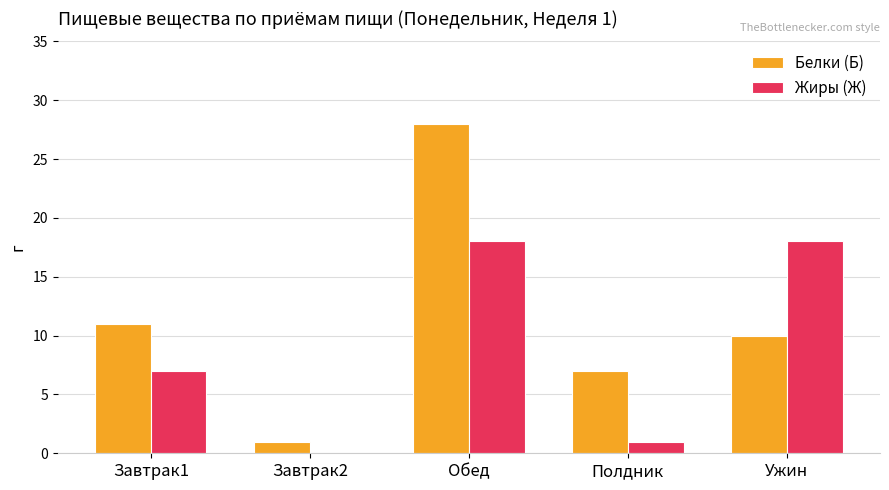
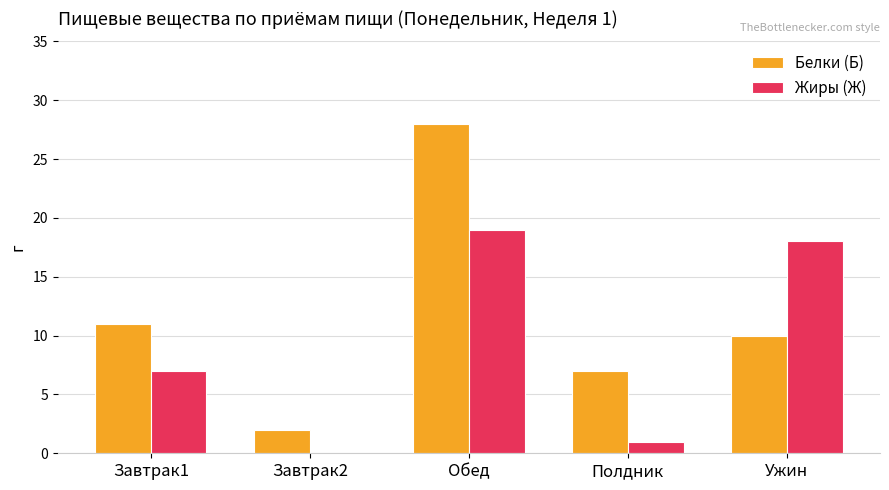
Белки (Б), Завтрак2: 1 -> 2
Жиры (Ж), Обед: 18 -> 19
